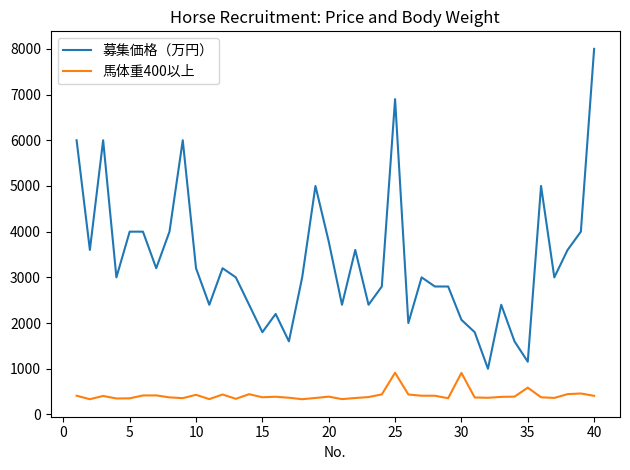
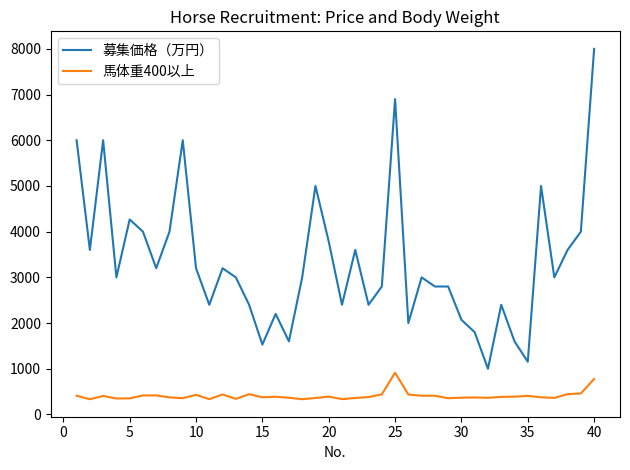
募集価格（万円）, 5: 4000 -> 4300
募集価格（万円）, 15: 1800 -> 1500
馬体重400以上, 30: 900 -> 400
馬体重400以上, 35: 600 -> 400
馬体重400以上, 40: 400 -> 800
